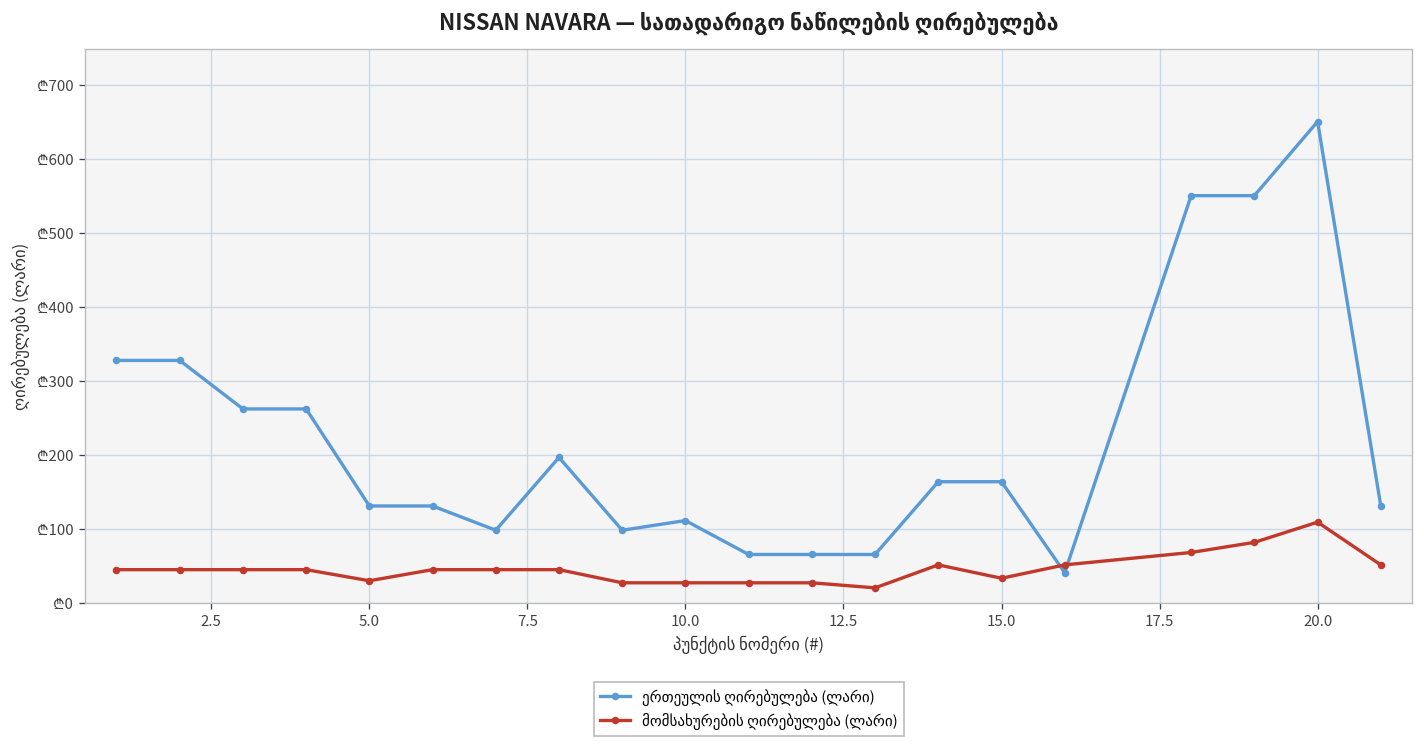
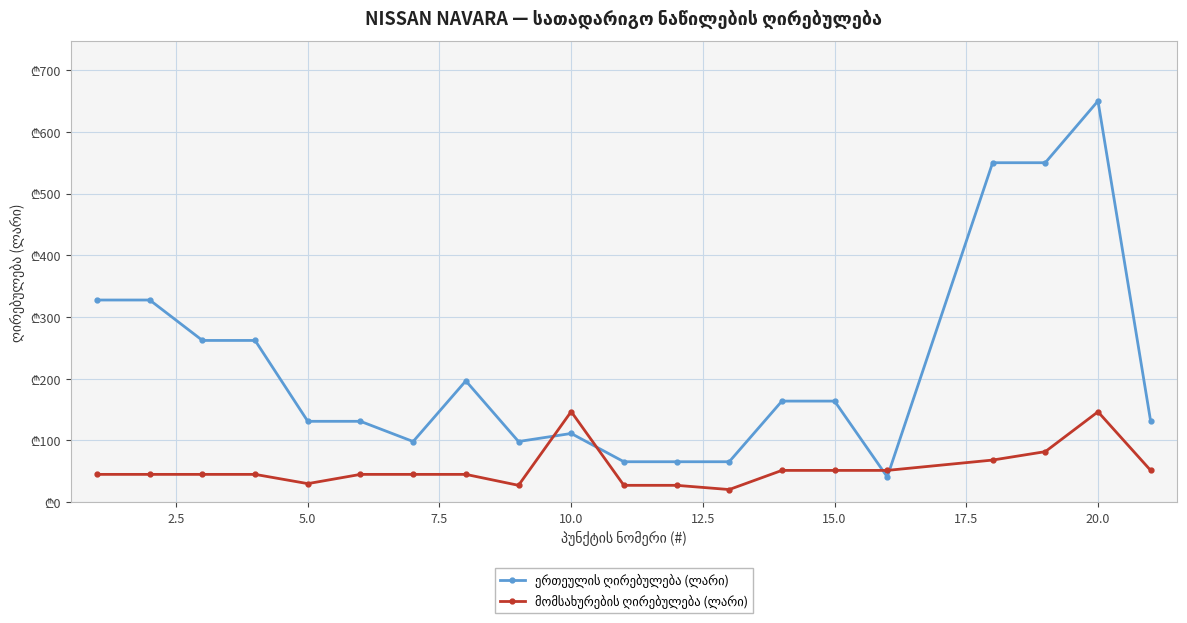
მომსახურების ღირებულება (ლარი), 10.0: ₾30 -> ₾150
მომსახურების ღირებულება (ლარი), 15.0: ₾30 -> ₾50
მომსახურების ღირებულება (ლარი), 20.0: ₾110 -> ₾150
